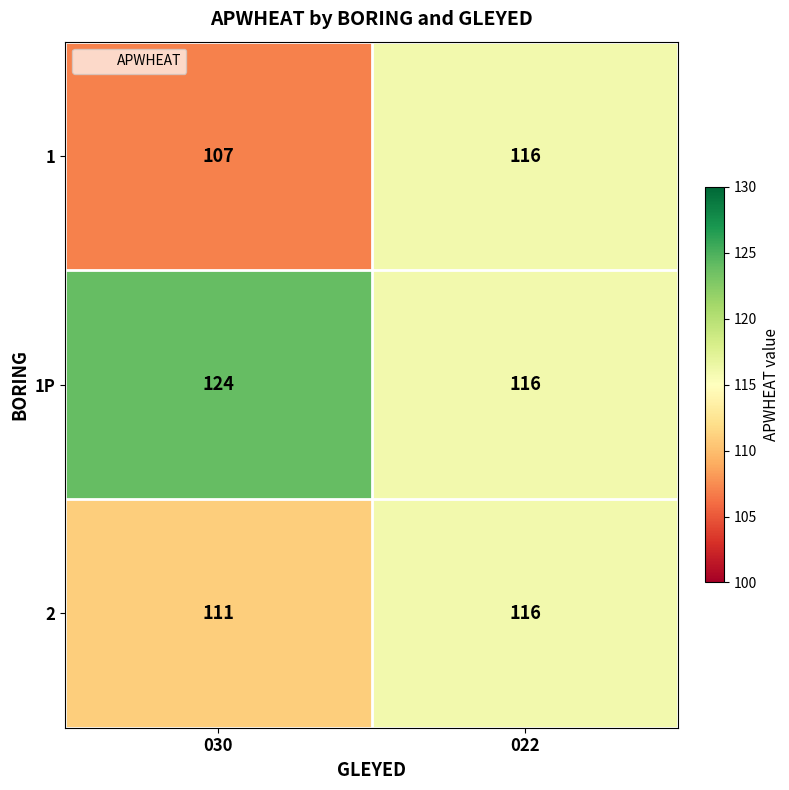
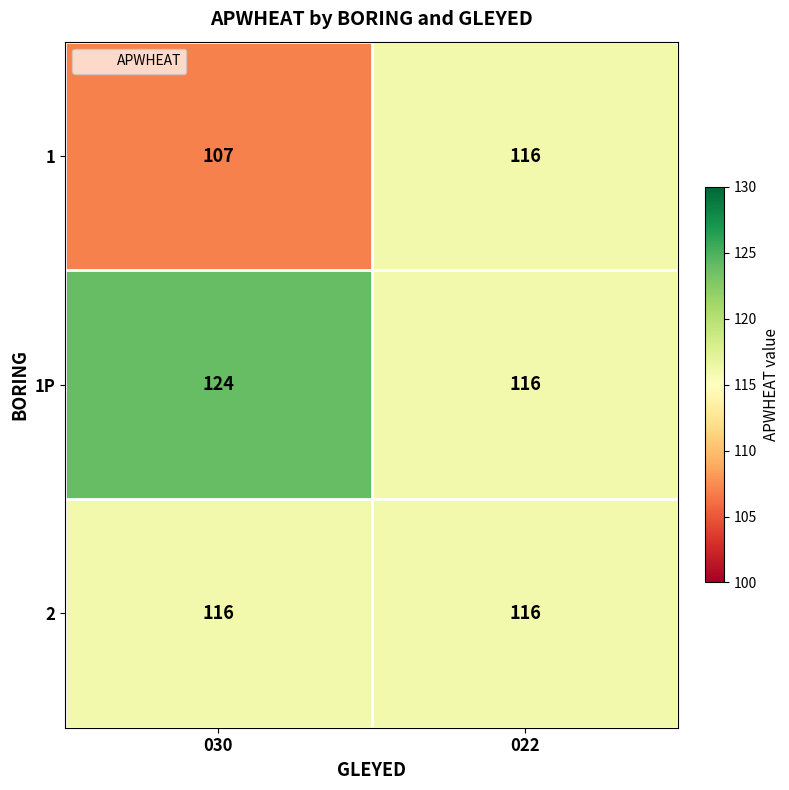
2, 030: 111 -> 116
